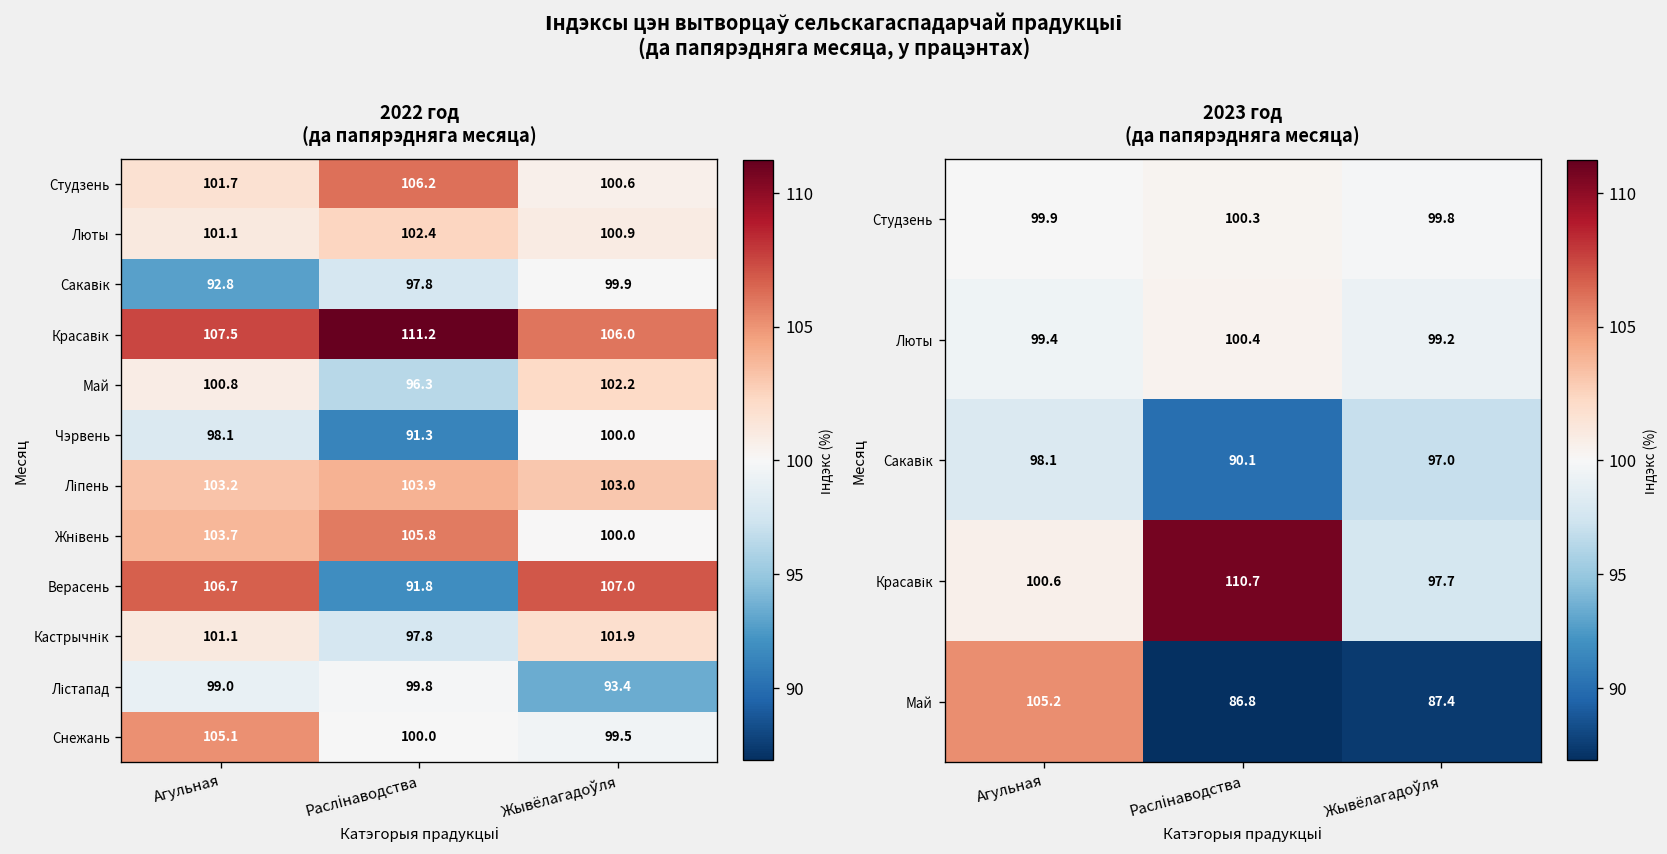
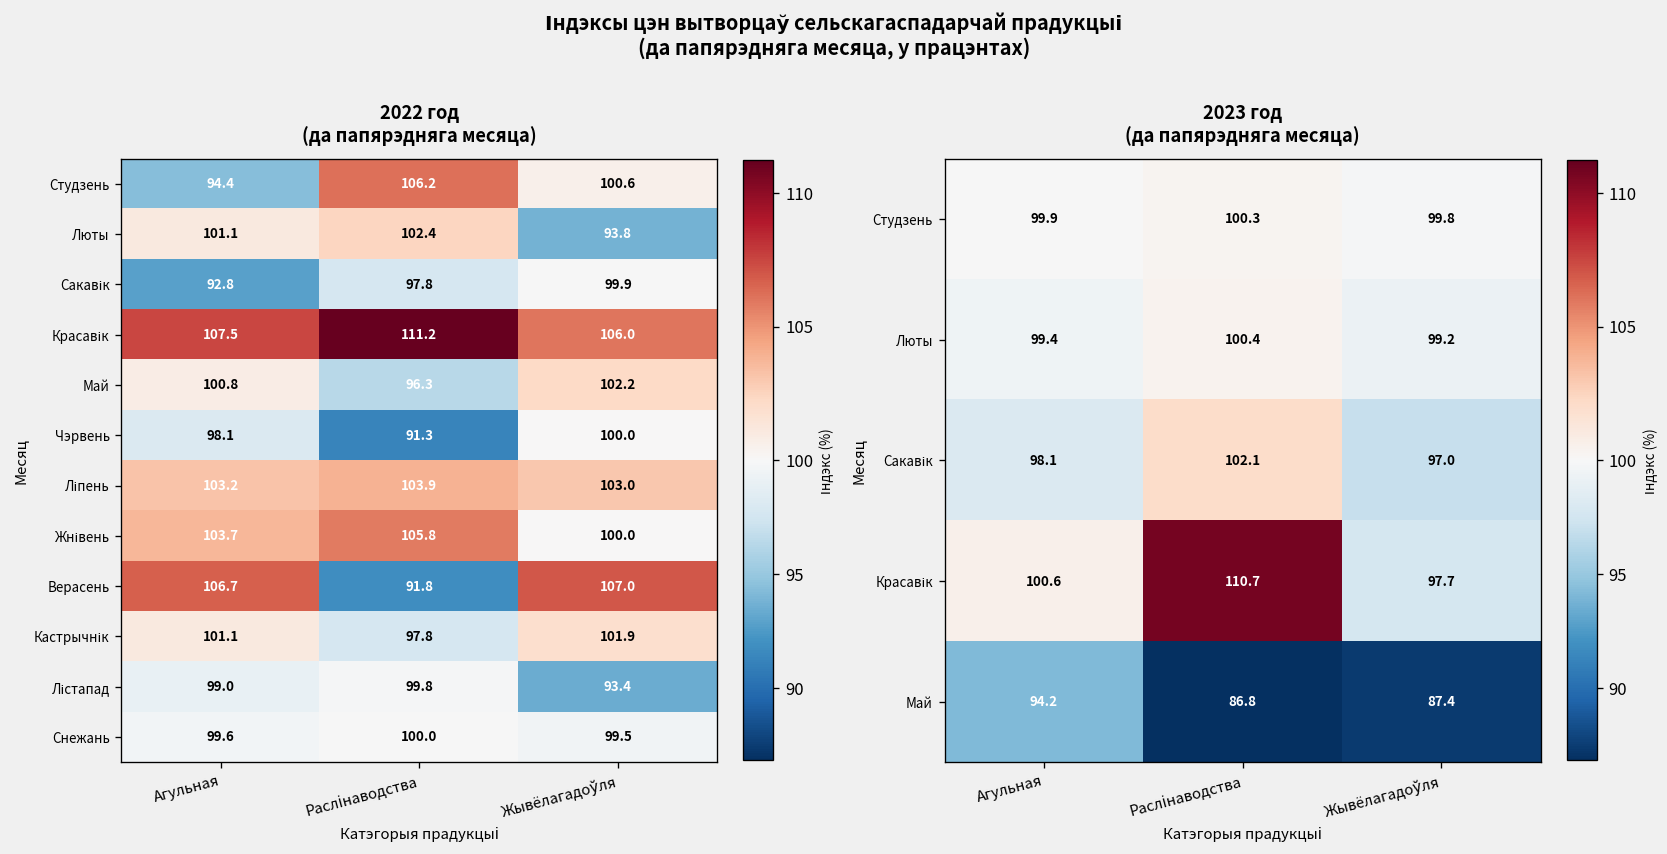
2022 год (да папярэдняга месяца), Студзень, Агульная: 101.7 -> 94.4
2022 год (да папярэдняга месяца), Люты, Жывёлагадоўля: 100.9 -> 93.8
2022 год (да папярэдняга месяца), Снежань, Агульная: 105.1 -> 99.6
2023 год (да папярэдняга месяца), Сакавік, Раслінаводства: 90.1 -> 102.1
2023 год (да папярэдняга месяца), Май, Агульная: 105.2 -> 94.2
